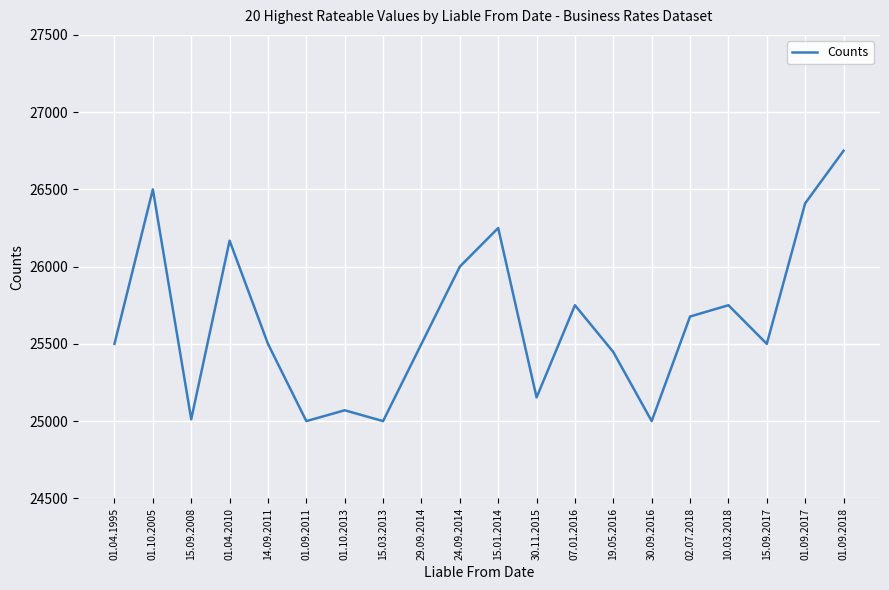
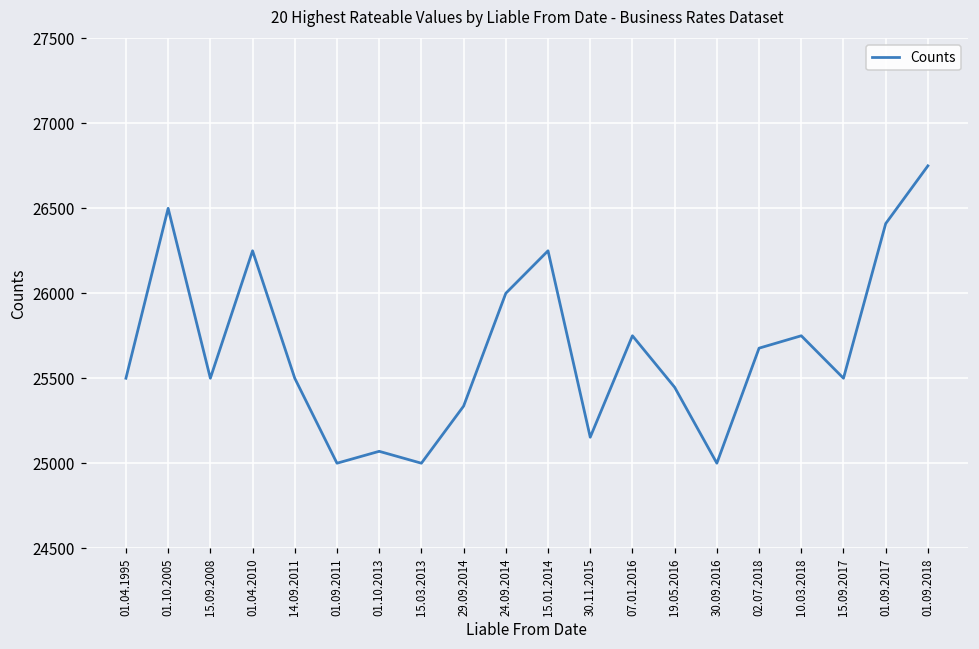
15.09.2008: 25010 -> 25500
01.04.2010: 26170 -> 26250
29.09.2014: 25500 -> 25340
